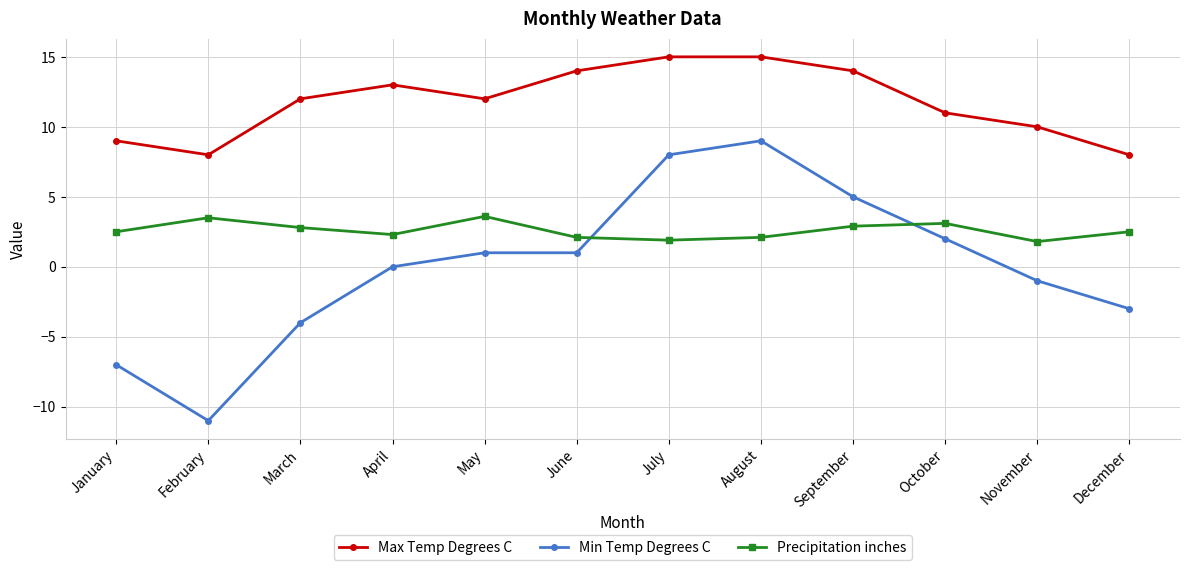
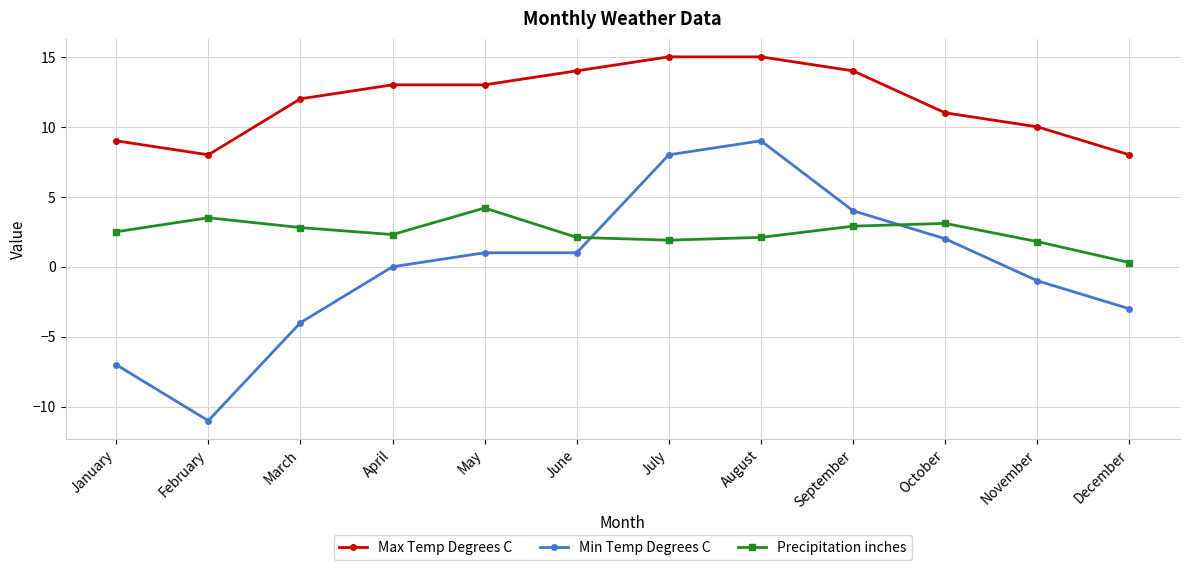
Max Temp Degrees C, May: 12 -> 13
Precipitation inches, May: 3.6 -> 4.2
Min Temp Degrees C, September: 5 -> 4
Precipitation inches, December: 2.5 -> 0.3
